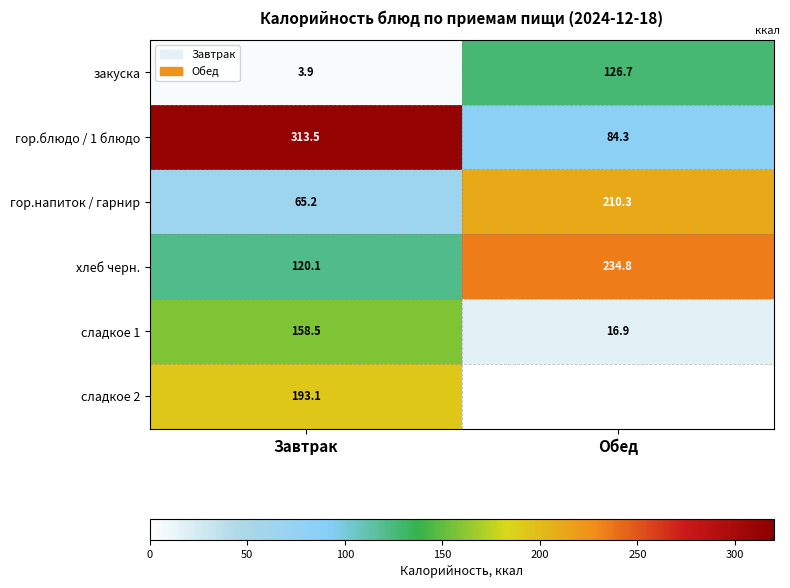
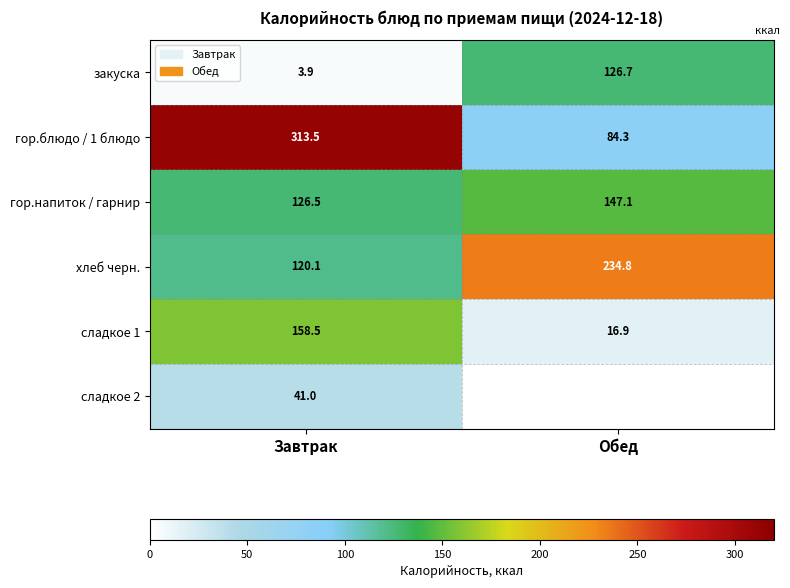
гор.напиток / гарнир, Завтрак: 65.2 -> 126.5
гор.напиток / гарнир, Обед: 210.3 -> 147.1
сладкое 2, Завтрак: 193.1 -> 41.0
